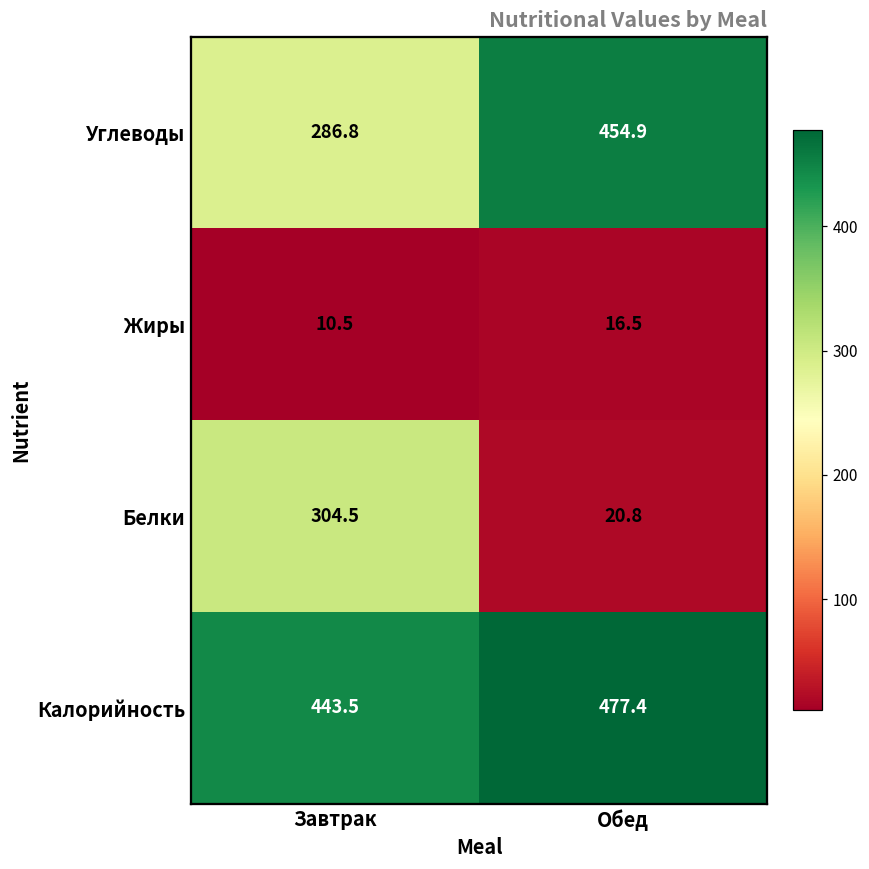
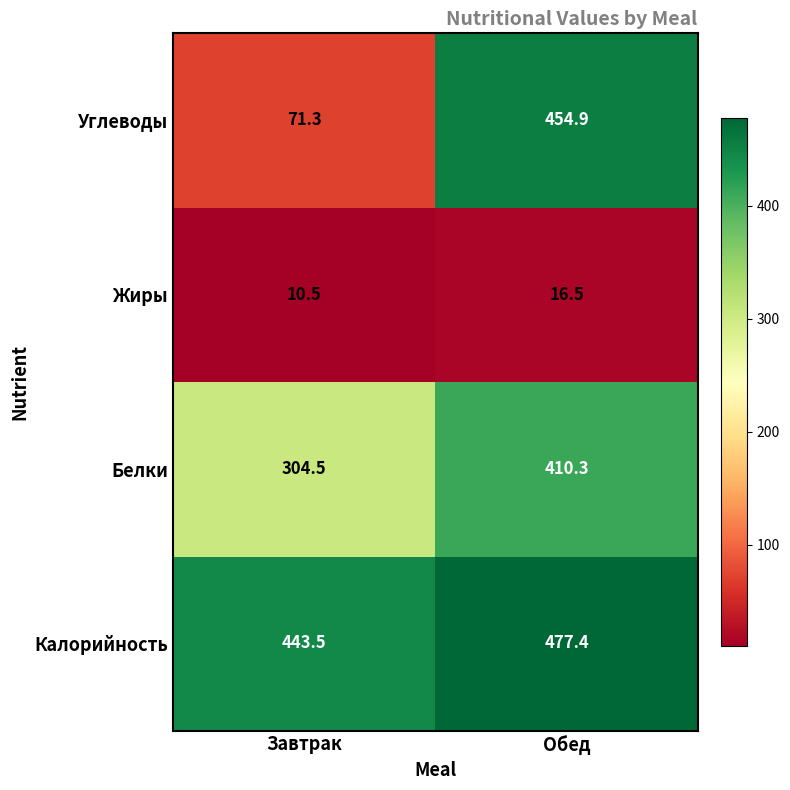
Углеводы, Завтрак: 286.8 -> 71.3
Белки, Обед: 20.8 -> 410.3
